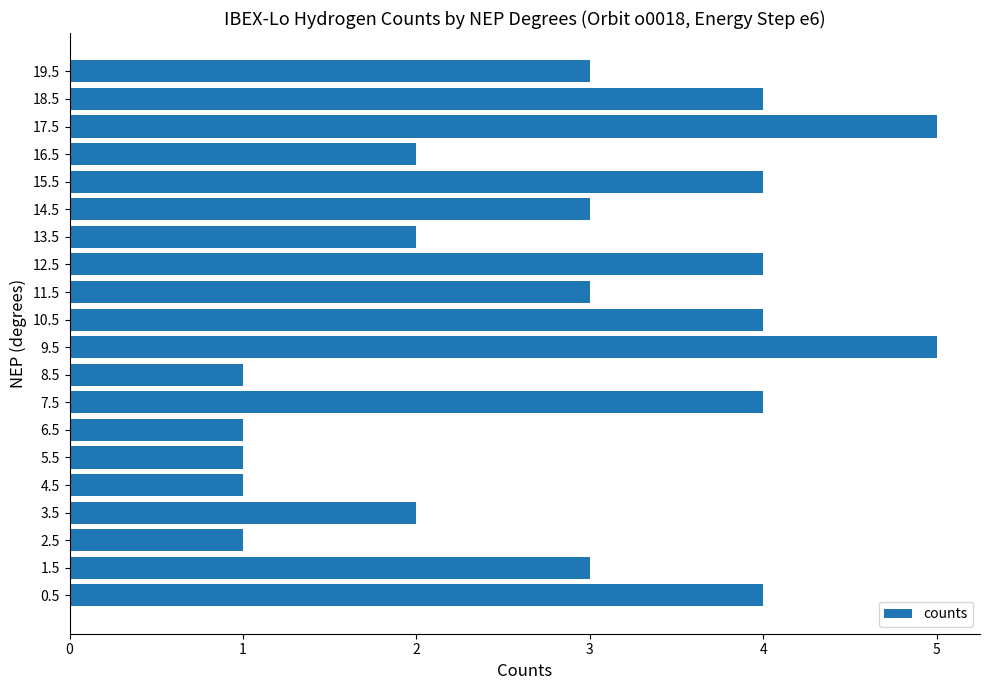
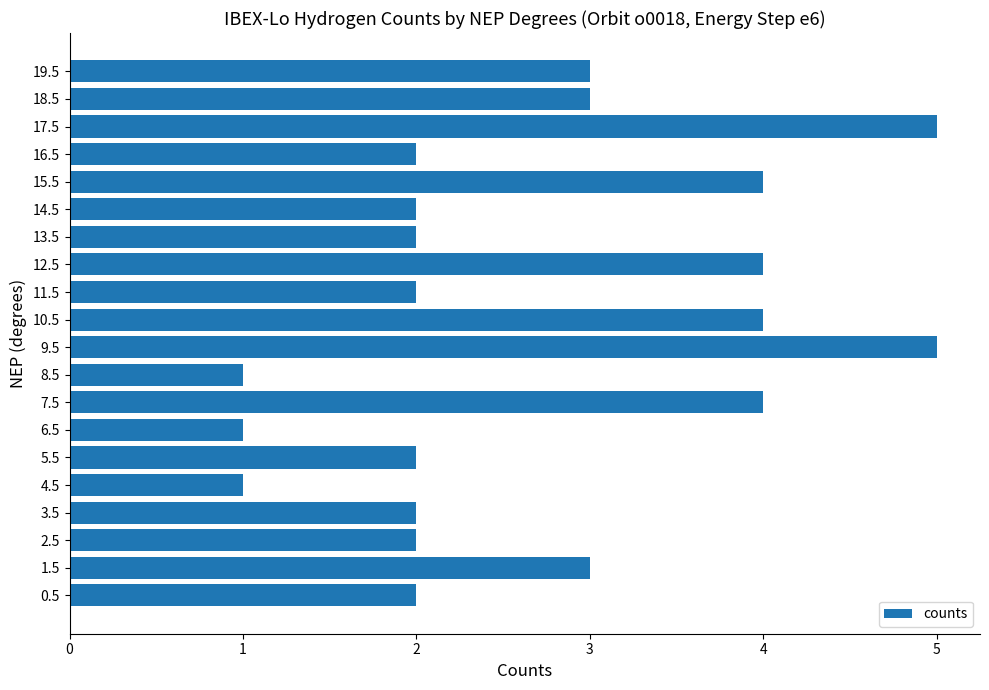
18.5: 4 -> 3
14.5: 3 -> 2
11.5: 3 -> 2
5.5: 1 -> 2
2.5: 1 -> 2
0.5: 4 -> 2
